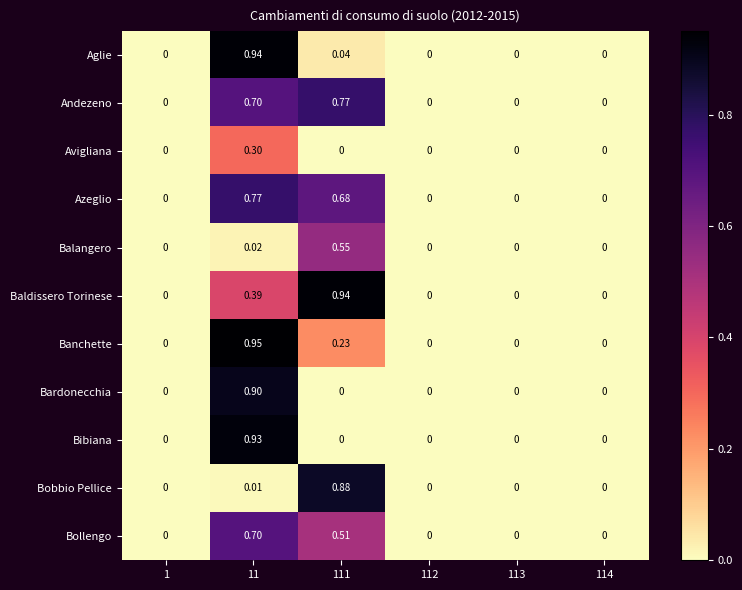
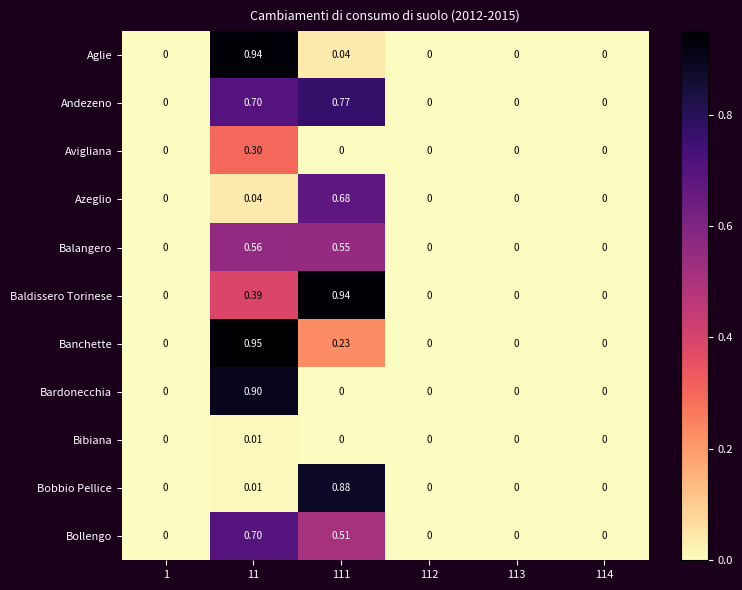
Azeglio, 11: 0.77 -> 0.04
Balangero, 11: 0.02 -> 0.56
Bibiana, 11: 0.93 -> 0.01
